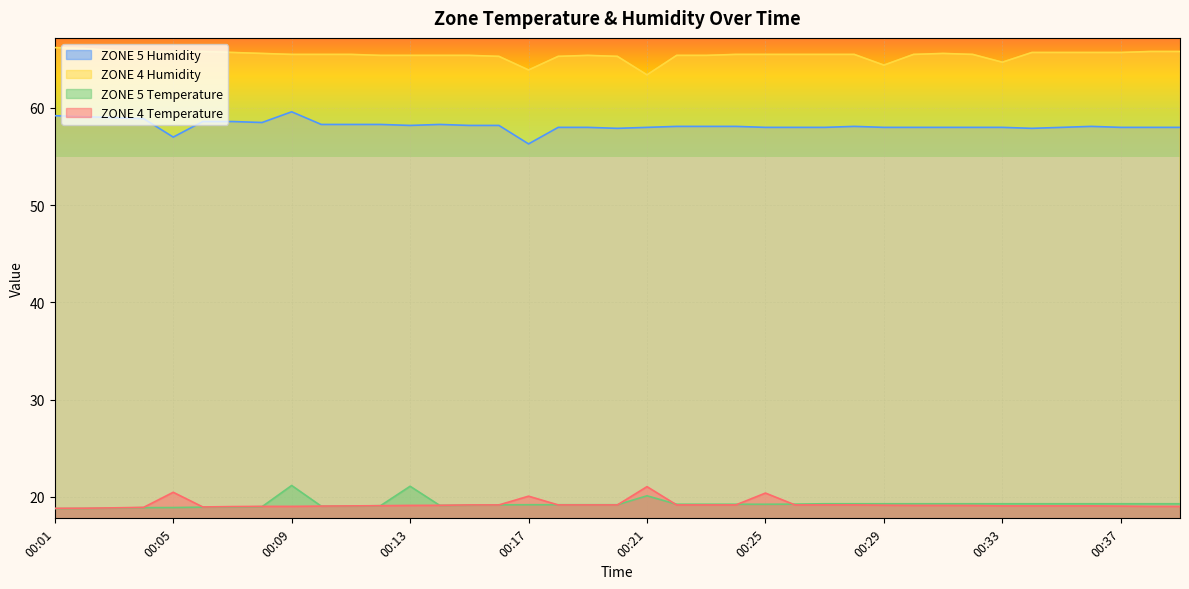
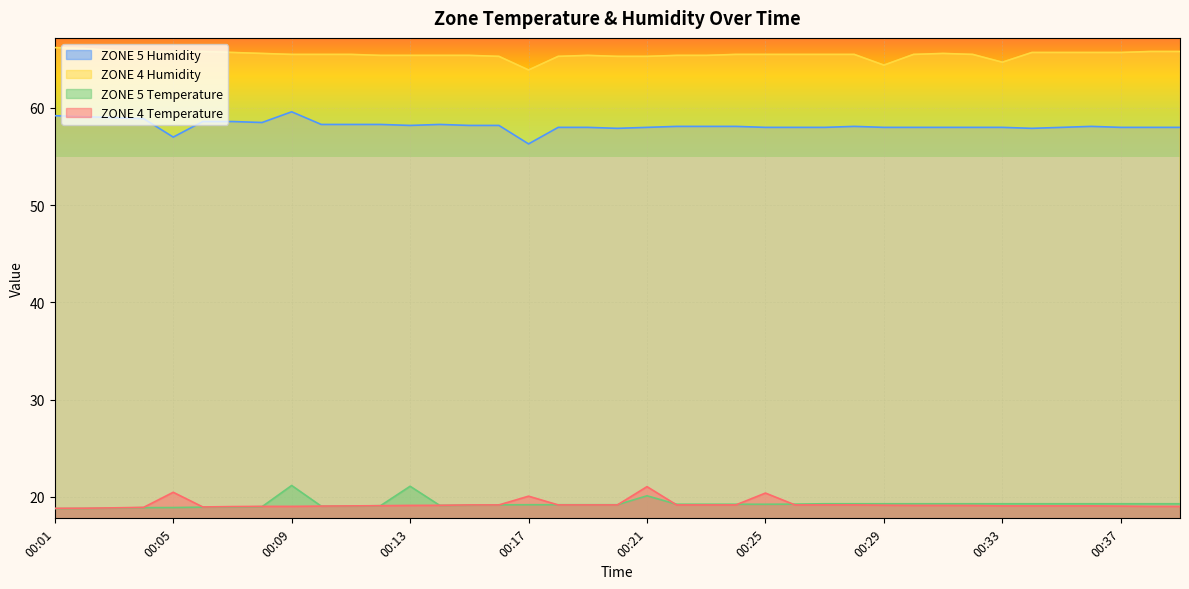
ZONE 4 Humidity, 00:21: 63 -> 65
